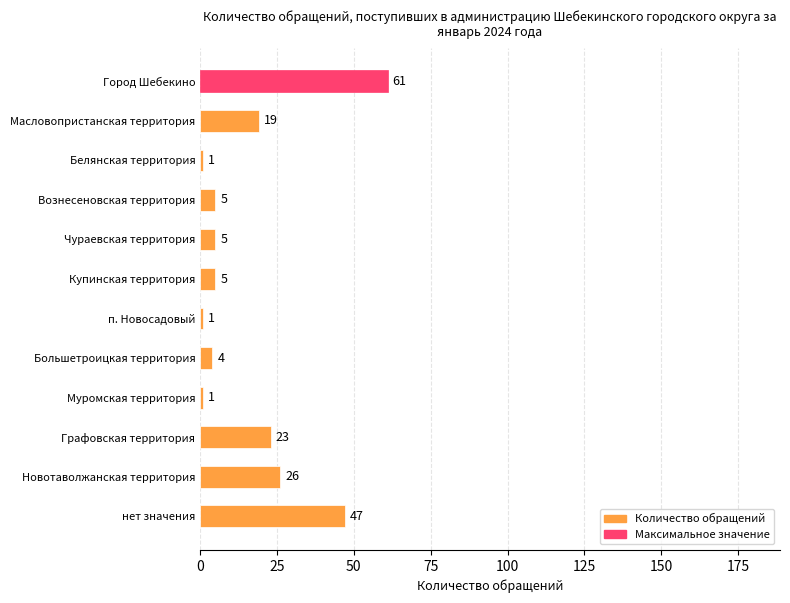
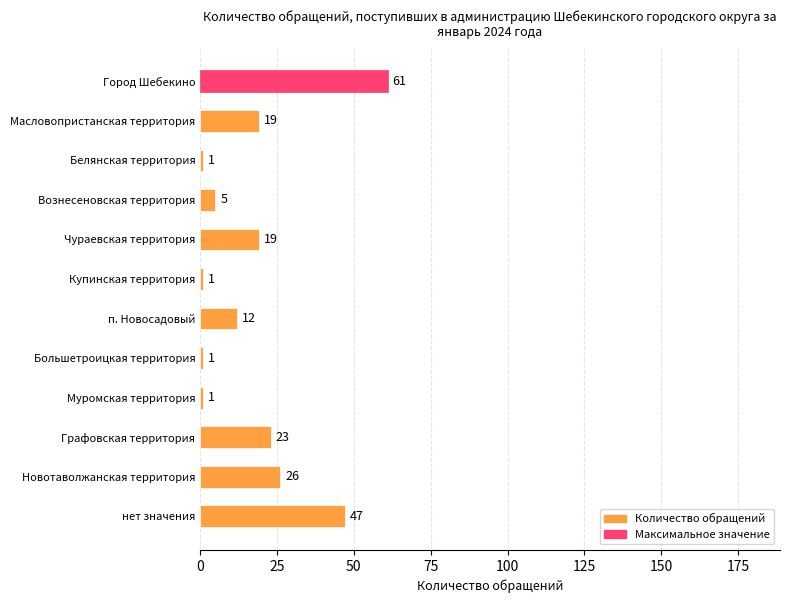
Чураевская территория: 5 -> 19
Купинская территория: 5 -> 1
п. Новосадовый: 1 -> 12
Большетроицкая территория: 4 -> 1
